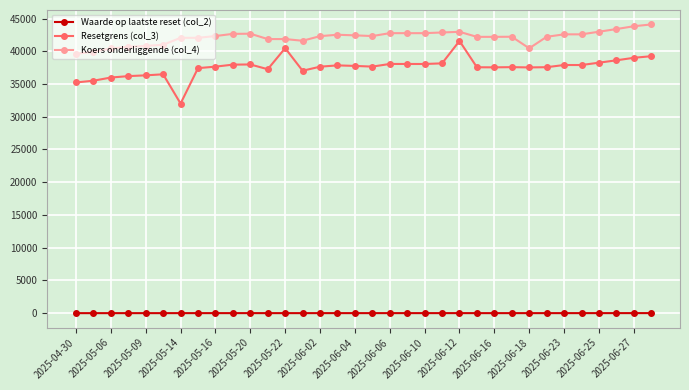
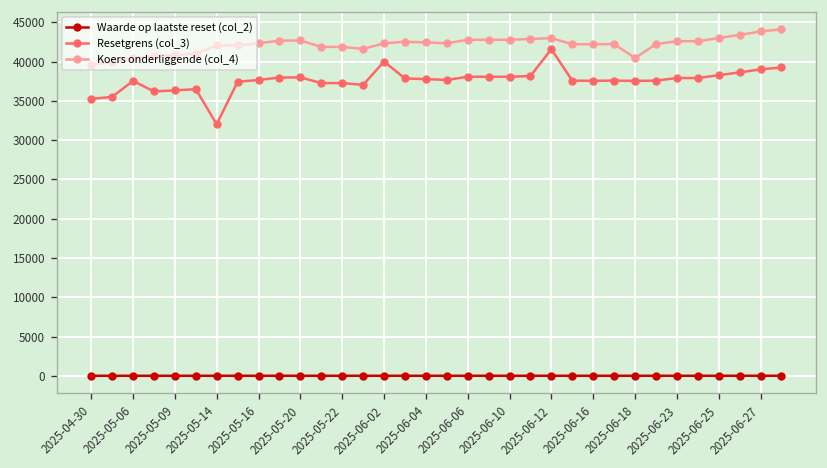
Resetgrens (col_3), 2025-05-06: 36000 -> 38000
Resetgrens (col_3), 2025-05-22: 40000 -> 37000
Resetgrens (col_3), 2025-06-02: 38000 -> 40000
